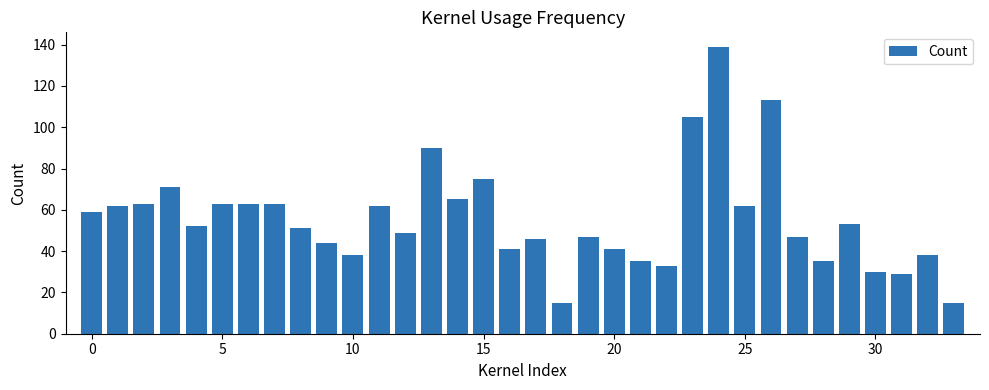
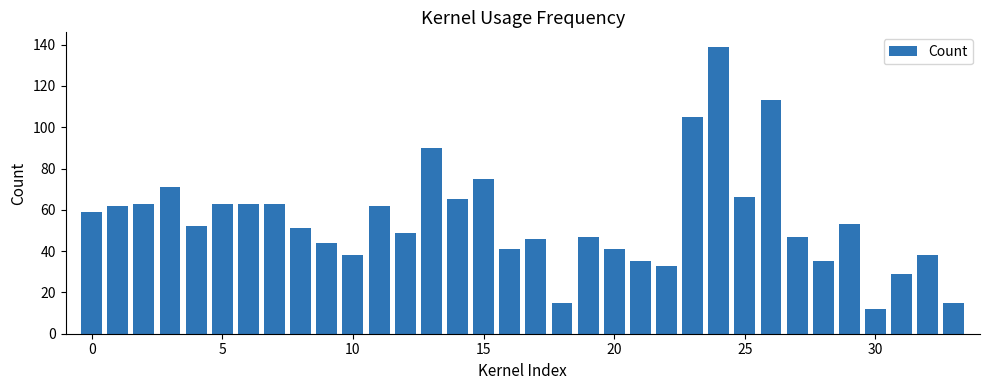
25: 62 -> 66
30: 30 -> 12
